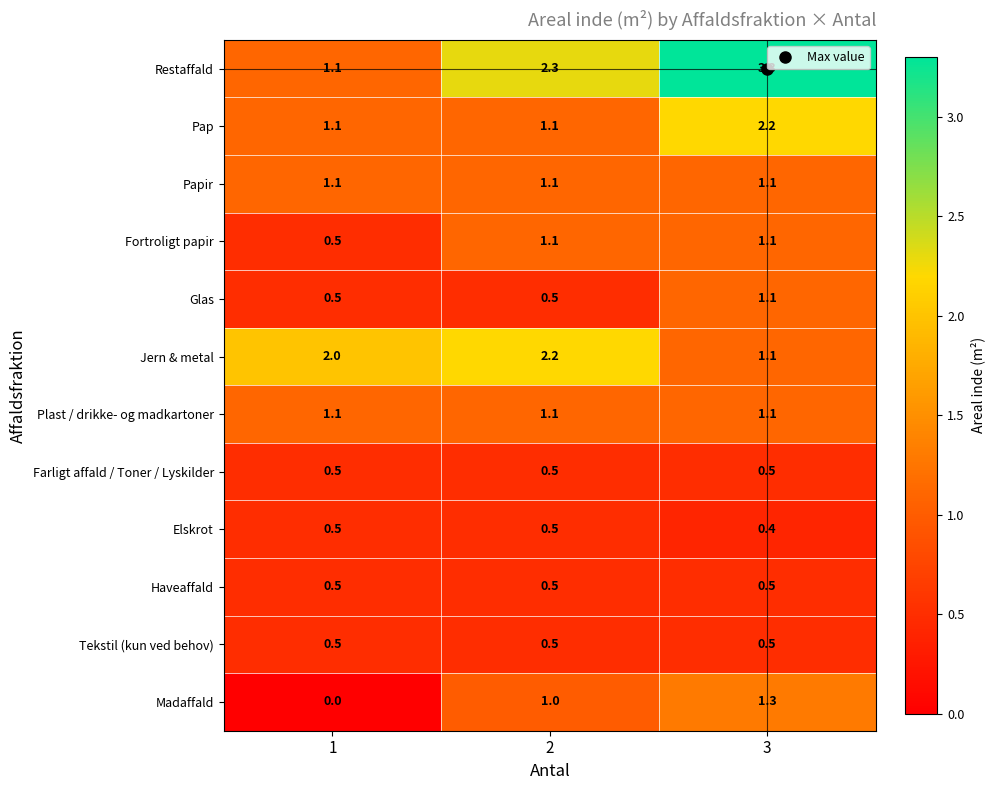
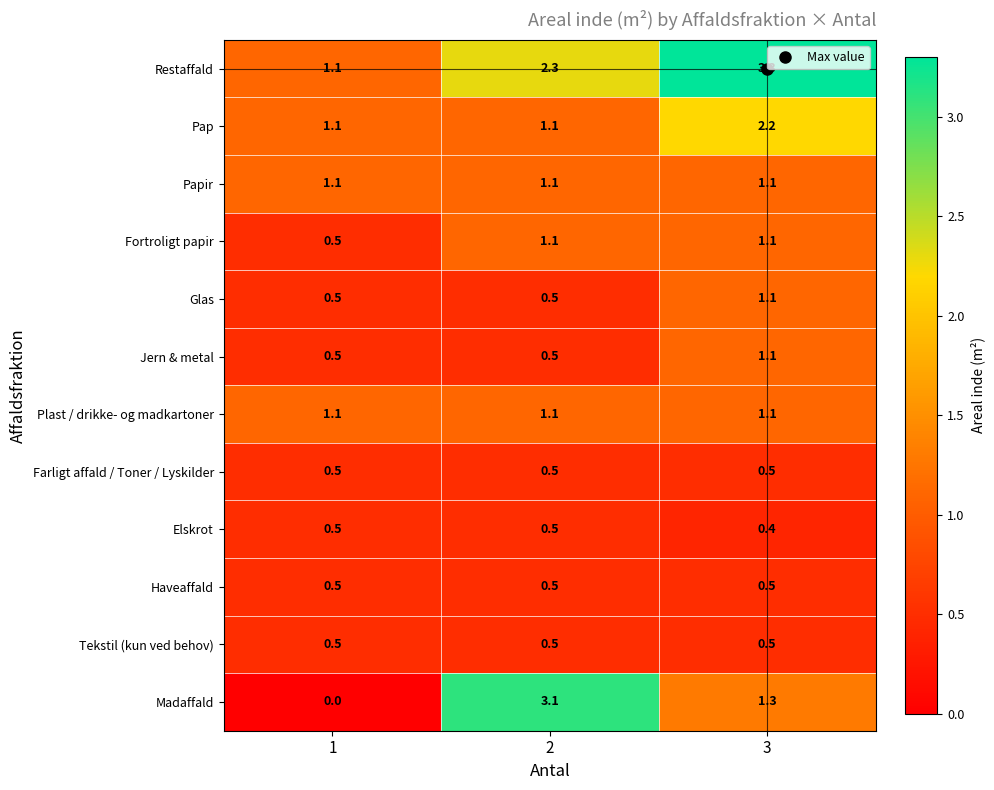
Jern & metal, 1: 2.0 -> 0.5
Jern & metal, 2: 2.2 -> 0.5
Madaffald, 2: 1.0 -> 3.1
